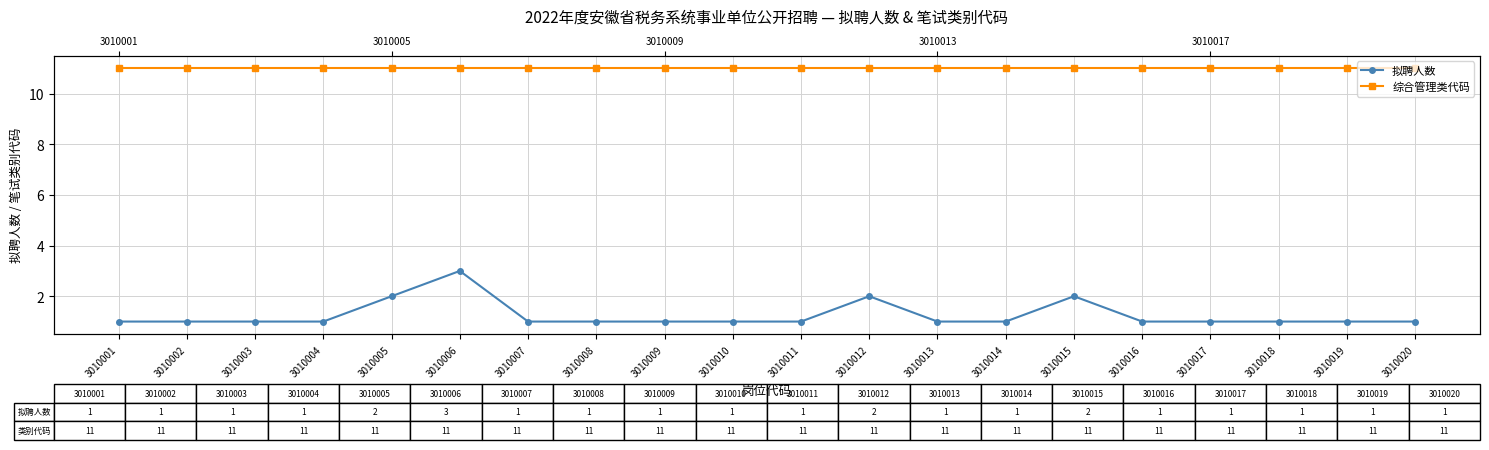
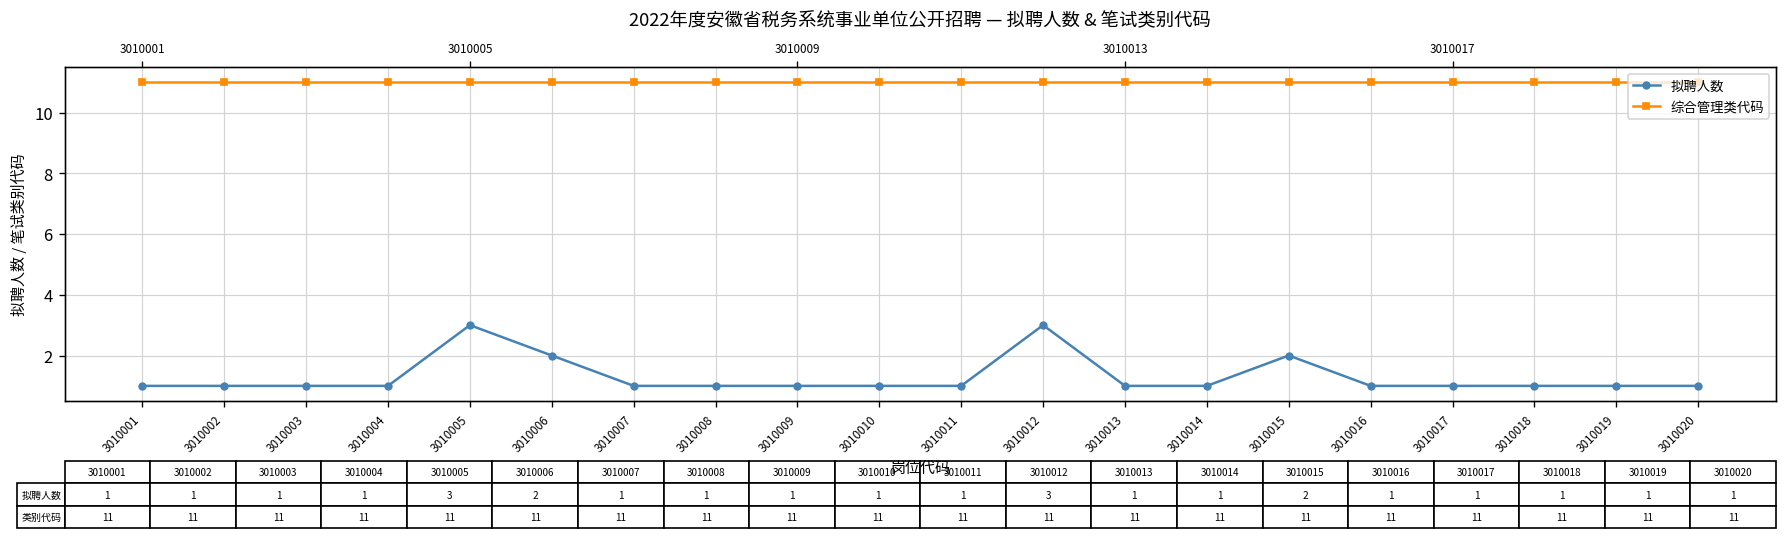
拟聘人数, 3010005: 2 -> 3
拟聘人数, 3010006: 3 -> 2
拟聘人数, 3010012: 2 -> 3
